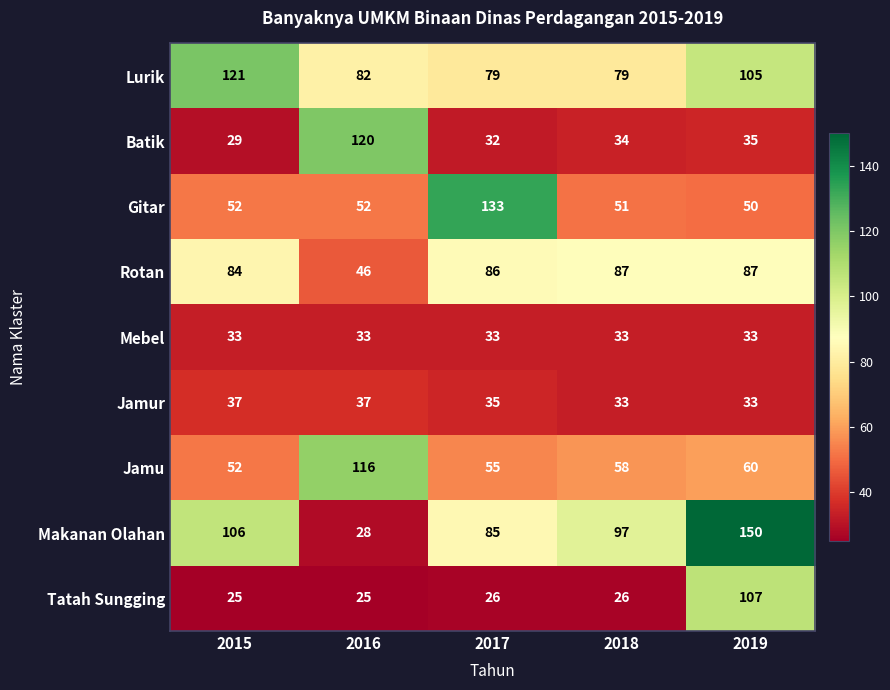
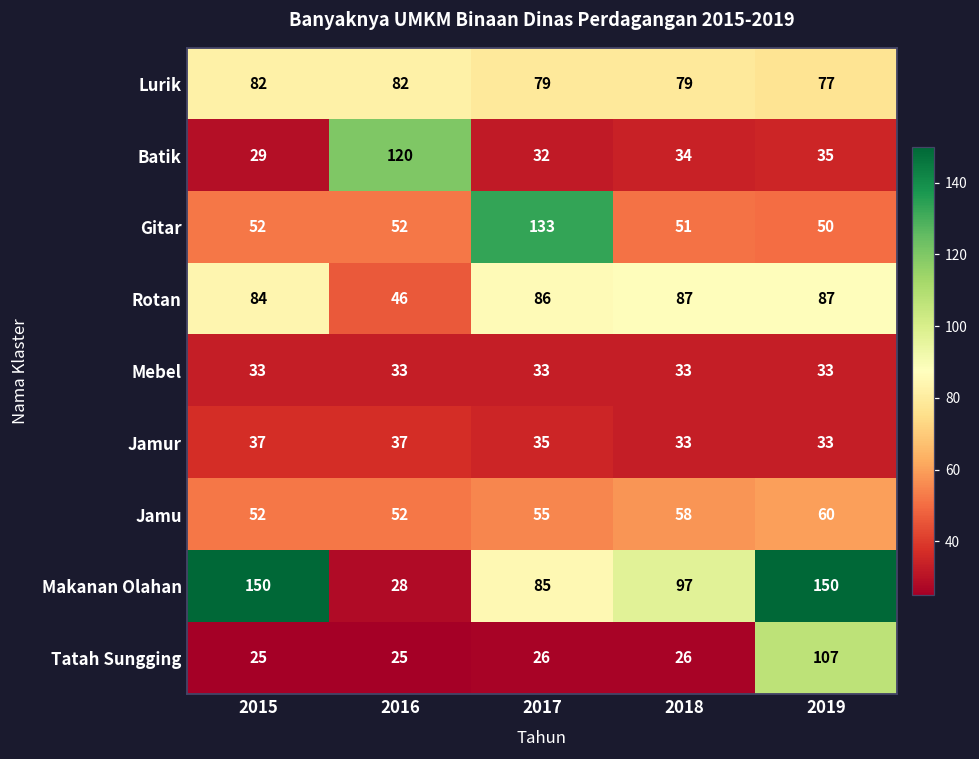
Lurik, 2015: 121 -> 82
Lurik, 2019: 105 -> 77
Jamu, 2016: 116 -> 52
Makanan Olahan, 2015: 106 -> 150
